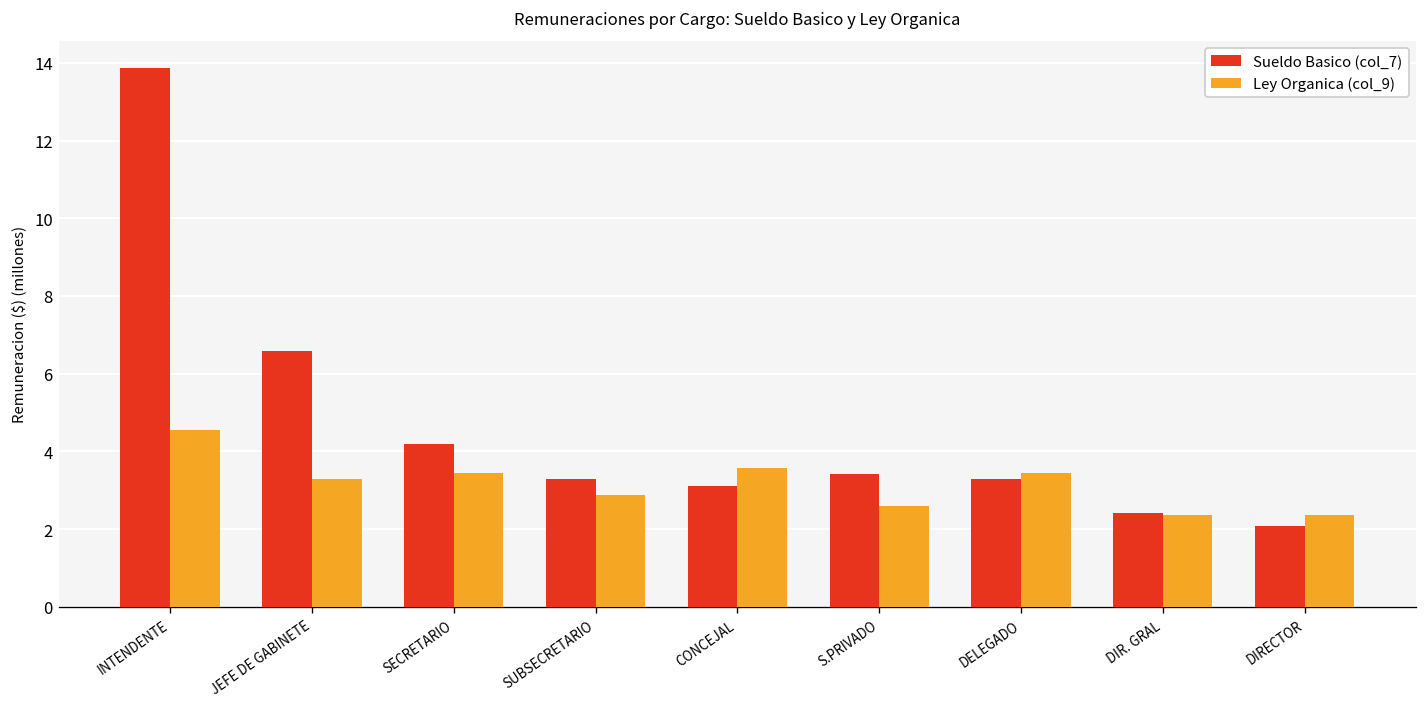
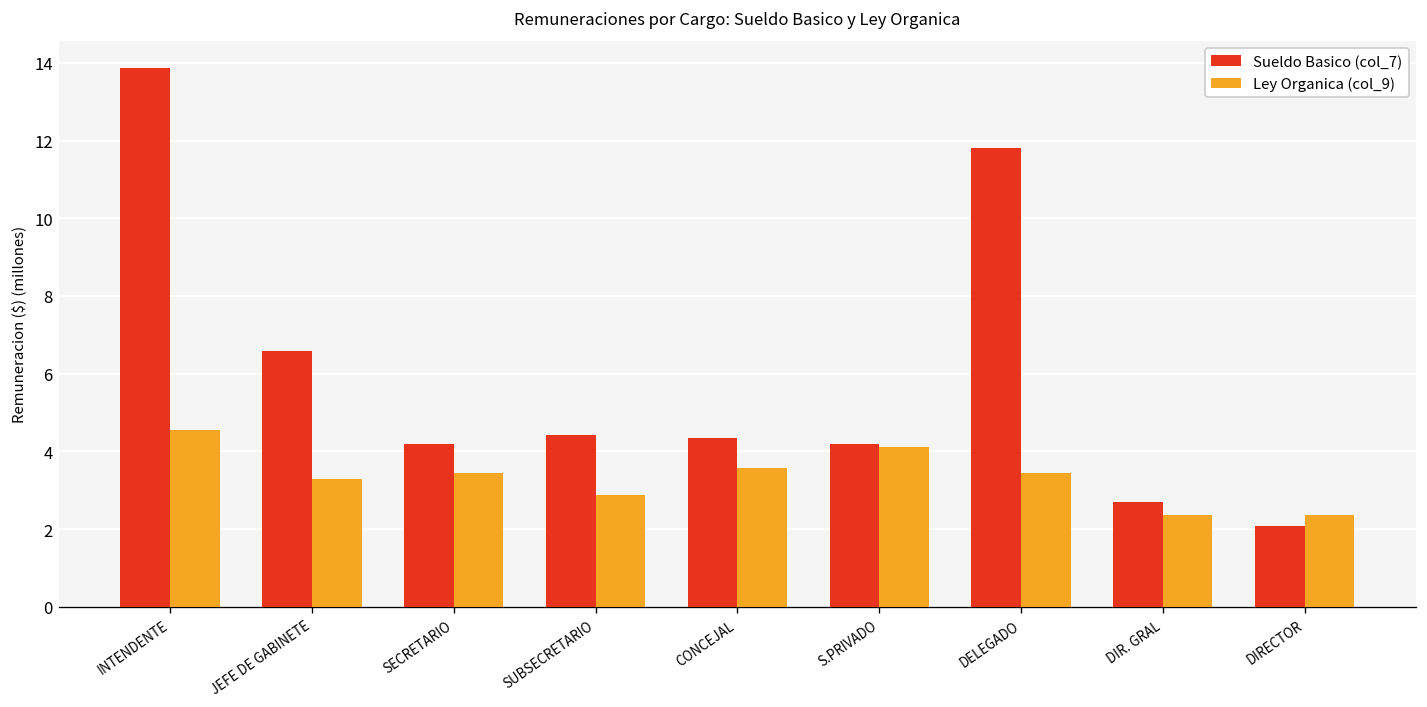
Sueldo Basico (col_7), SUBSECRETARIO: 3.3 -> 4.4
Sueldo Basico (col_7), CONCEJAL: 3.1 -> 4.3
Sueldo Basico (col_7), S.PRIVADO: 3.4 -> 4.2
Ley Organica (col_9), S.PRIVADO: 2.6 -> 4.1
Sueldo Basico (col_7), DELEGADO: 3.3 -> 11.8
Sueldo Basico (col_7), DIR. GRAL: 2.4 -> 2.7
